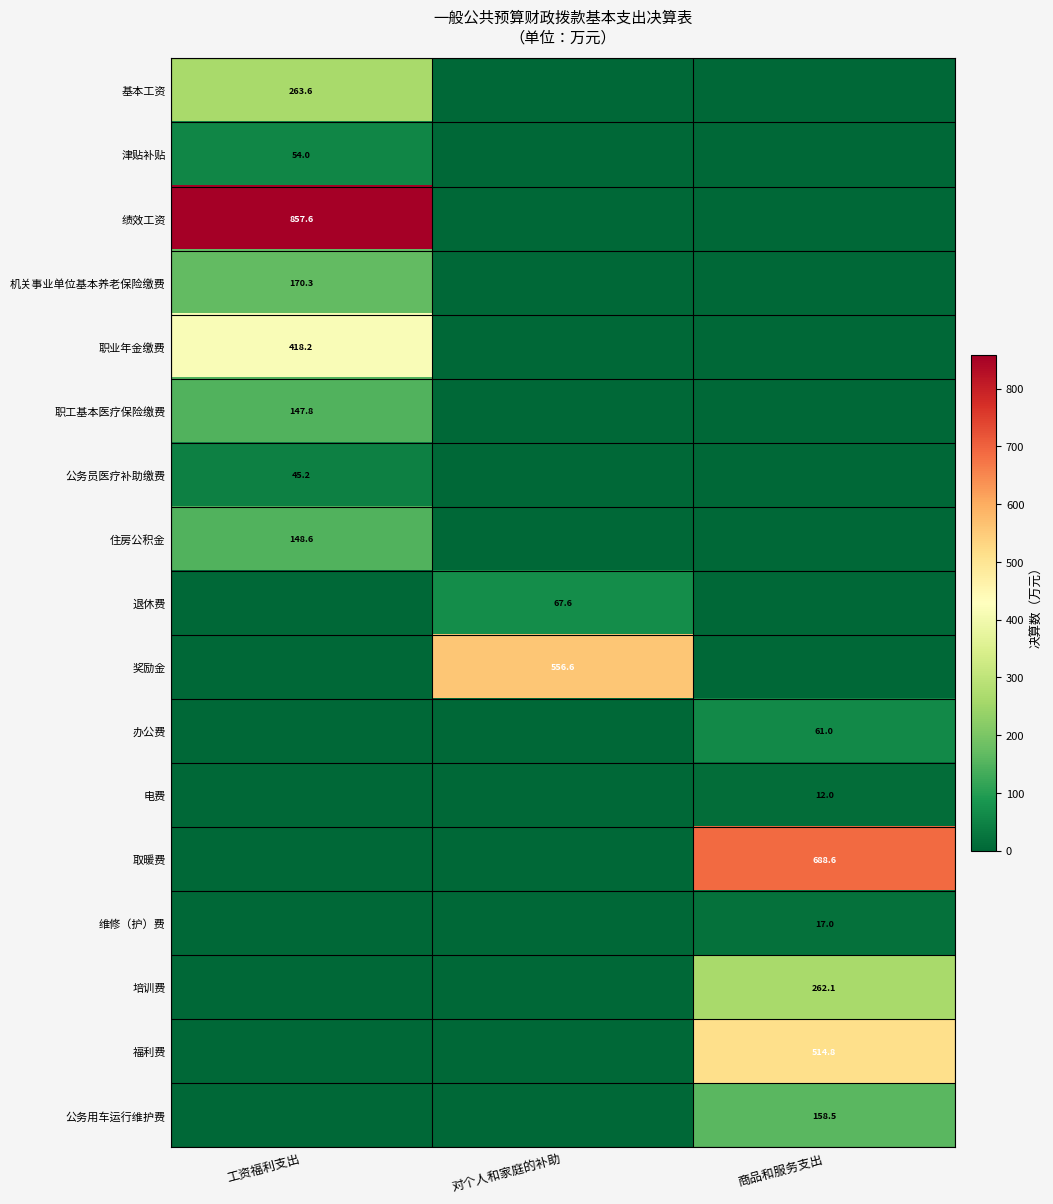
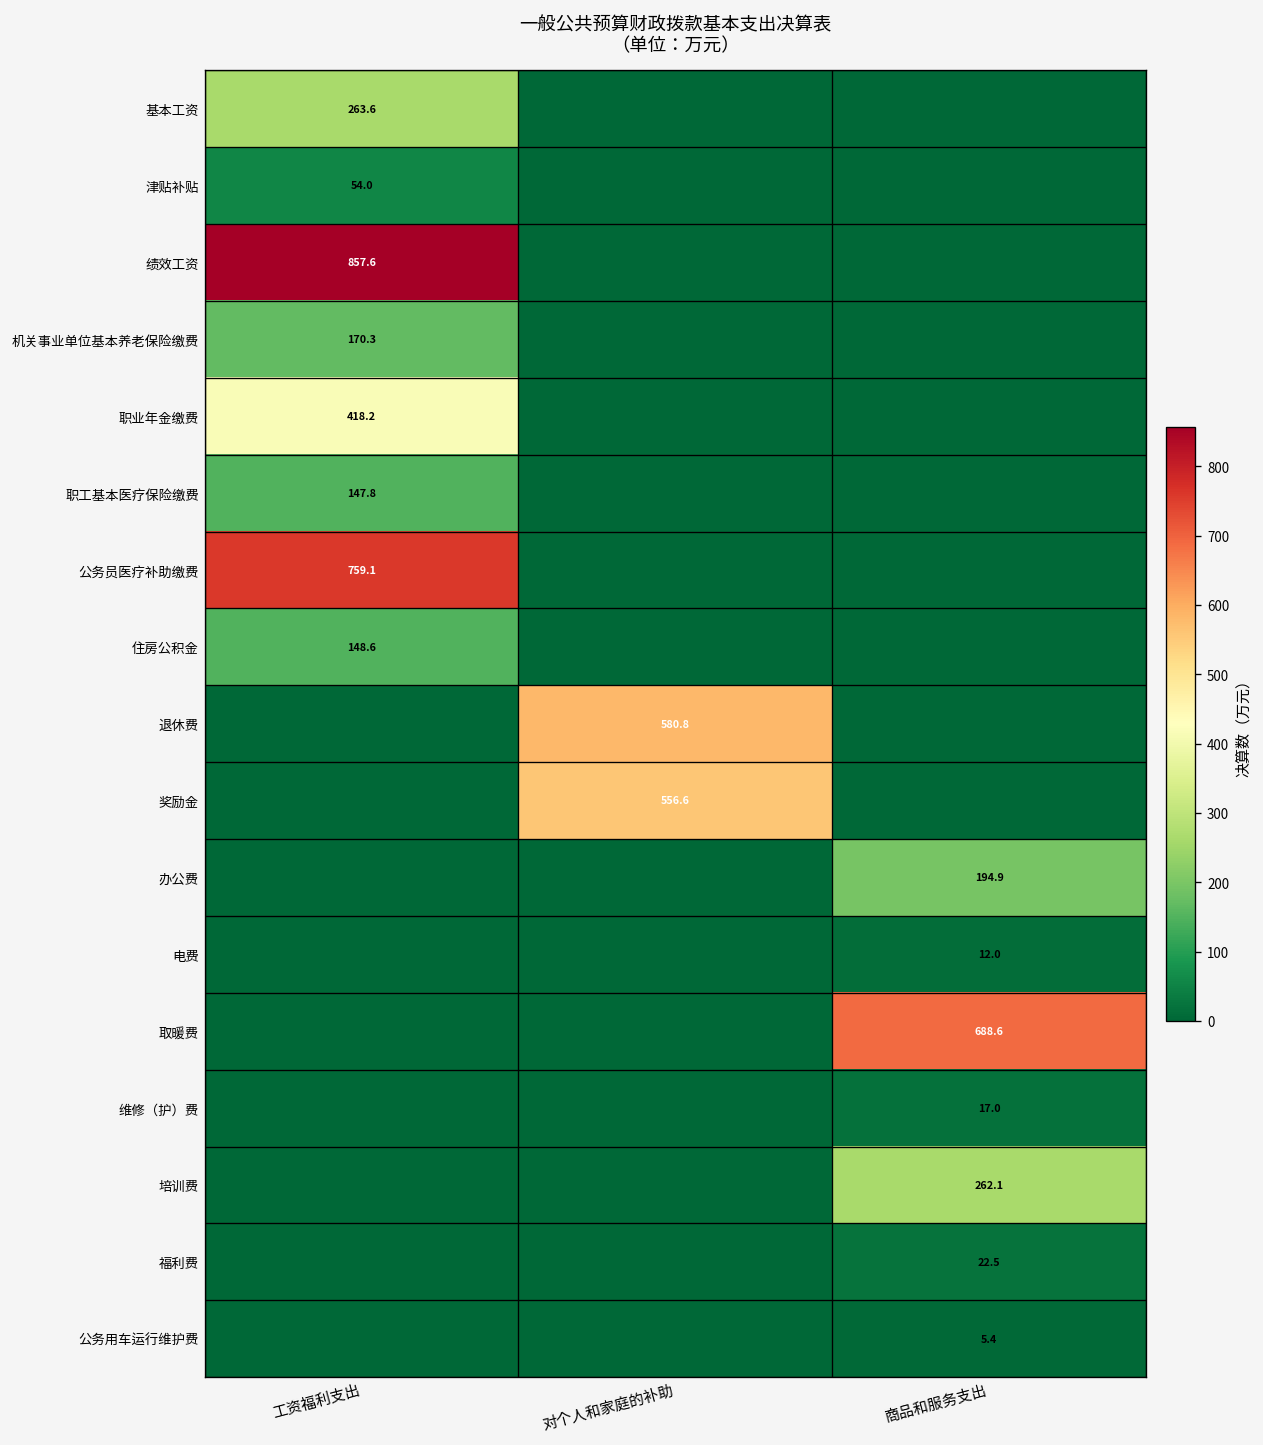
公务员医疗补助缴费, 工资福利支出: 45.2 -> 759.1
退休费, 对个人和家庭的补助: 67.6 -> 580.8
办公费, 商品和服务支出: 61.0 -> 194.9
福利费, 商品和服务支出: 514.8 -> 22.5
公务用车运行维护费, 商品和服务支出: 158.5 -> 5.4
